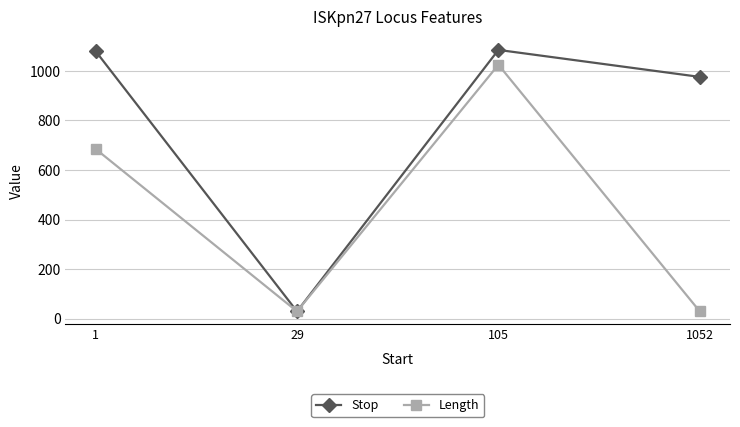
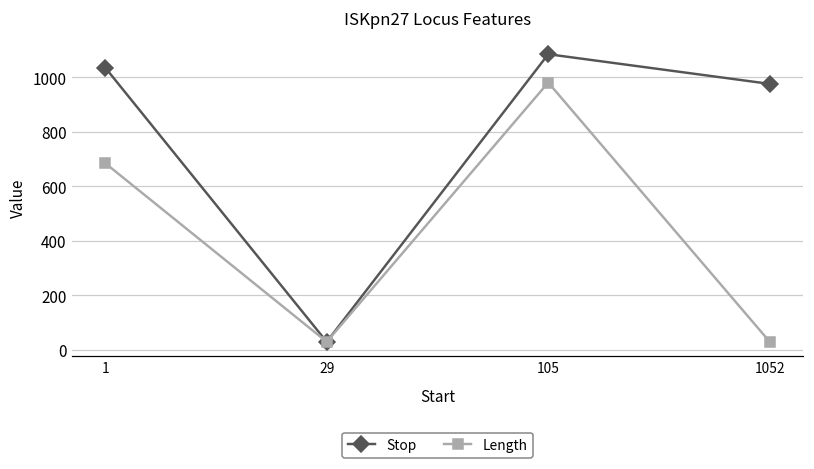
Stop, 1: 1080 -> 1040
Length, 105: 1030 -> 980
